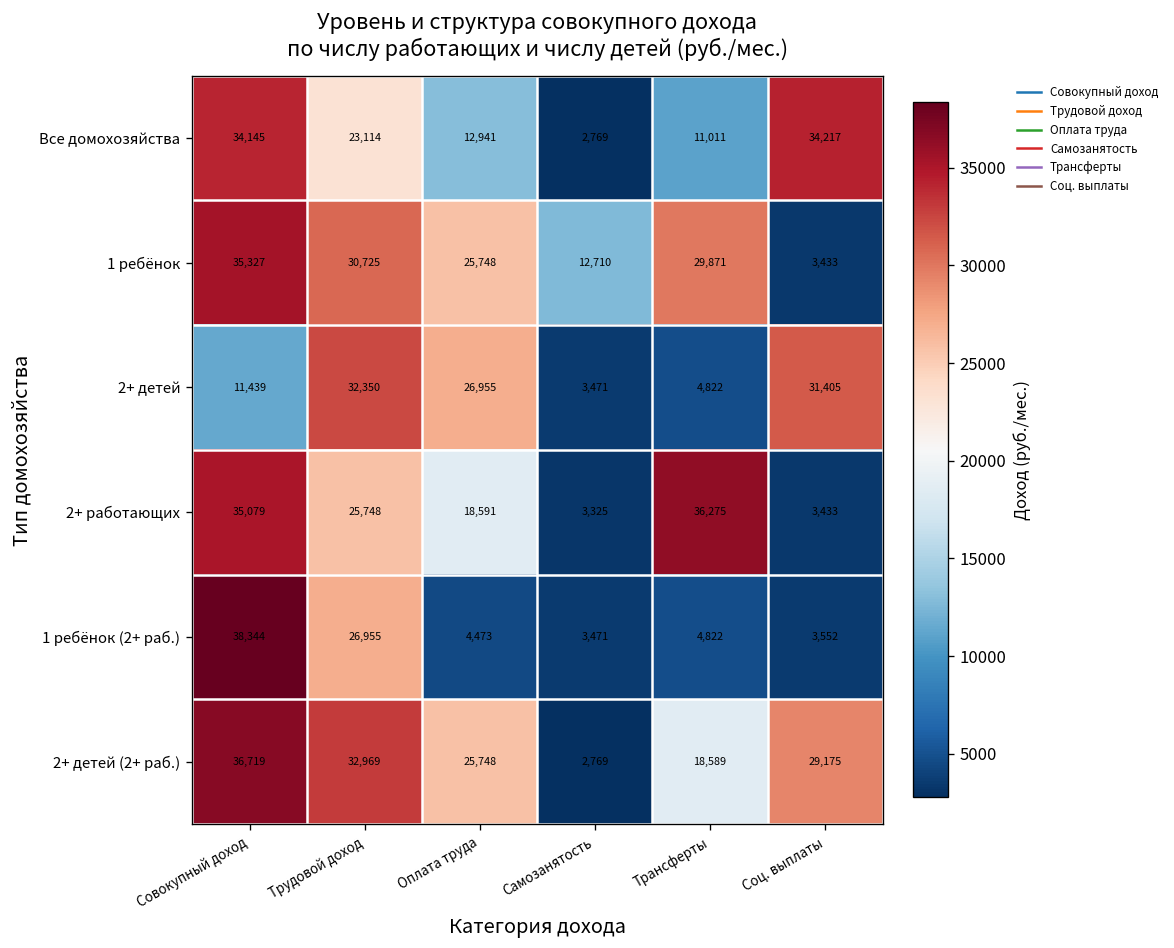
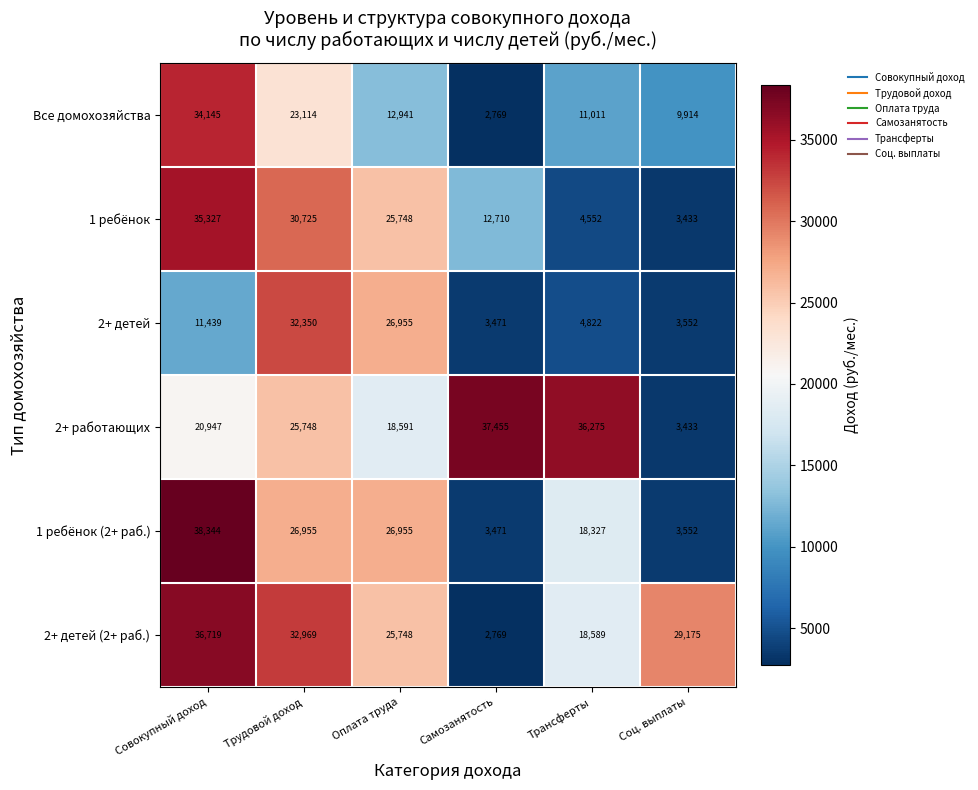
Все домохозяйства, Соц. выплаты: 34,217 -> 9,914
1 ребёнок, Трансферты: 29,871 -> 4,552
2+ детей, Соц. выплаты: 31,405 -> 3,552
2+ работающих, Совокупный доход: 35,079 -> 20,947
2+ работающих, Самозанятость: 3,325 -> 37,455
1 ребёнок (2+ раб.), Оплата труда: 4,473 -> 26,955
1 ребёнок (2+ раб.), Трансферты: 4,822 -> 18,327
